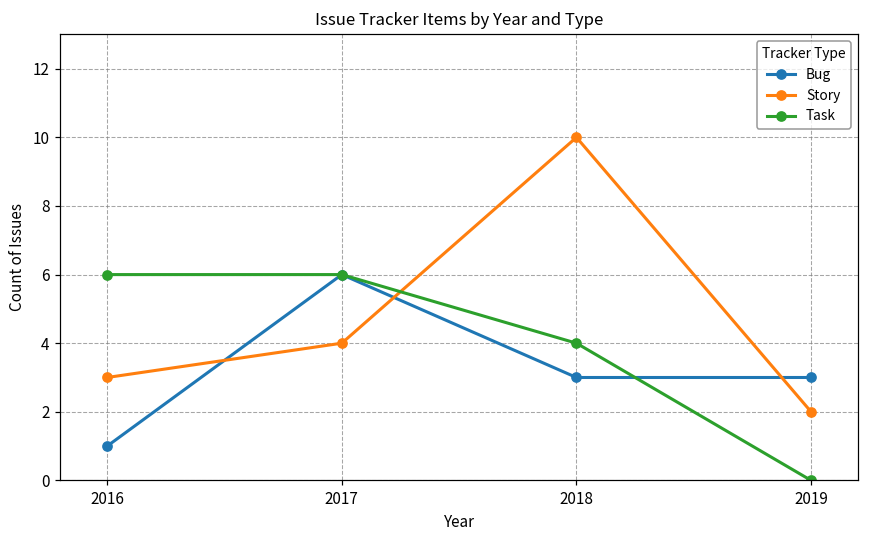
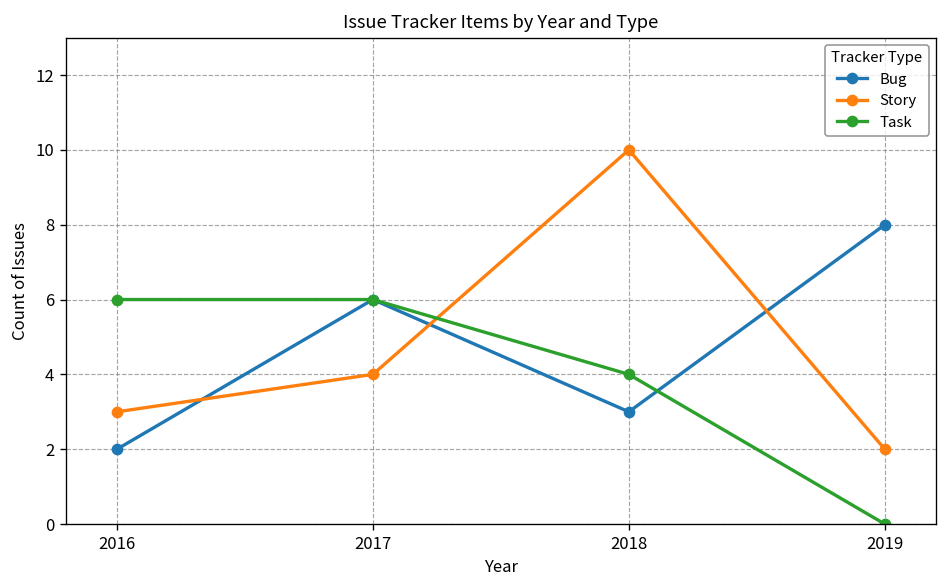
Bug, 2016: 1 -> 2
Bug, 2019: 3 -> 8
